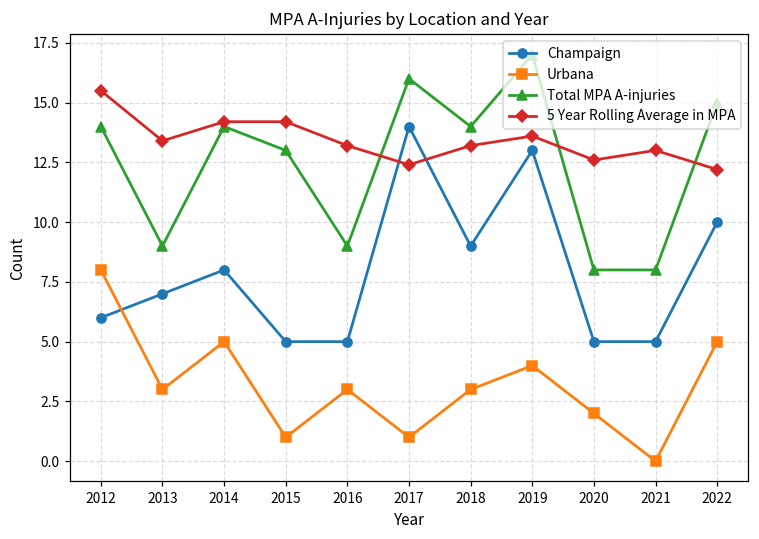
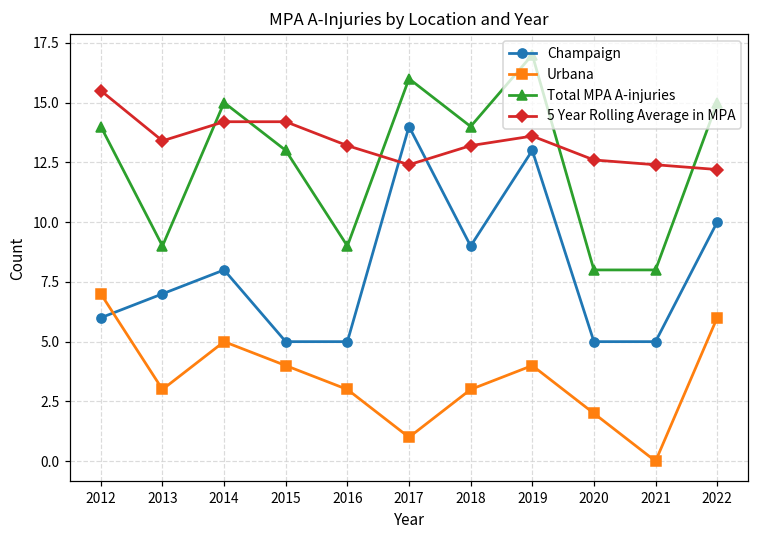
Urbana, 2012: 8 -> 7
Total MPA A-injuries, 2014: 14 -> 15
Urbana, 2015: 1 -> 4
5 Year Rolling Average in MPA, 2021: 13.0 -> 12.4
Urbana, 2022: 5 -> 6
